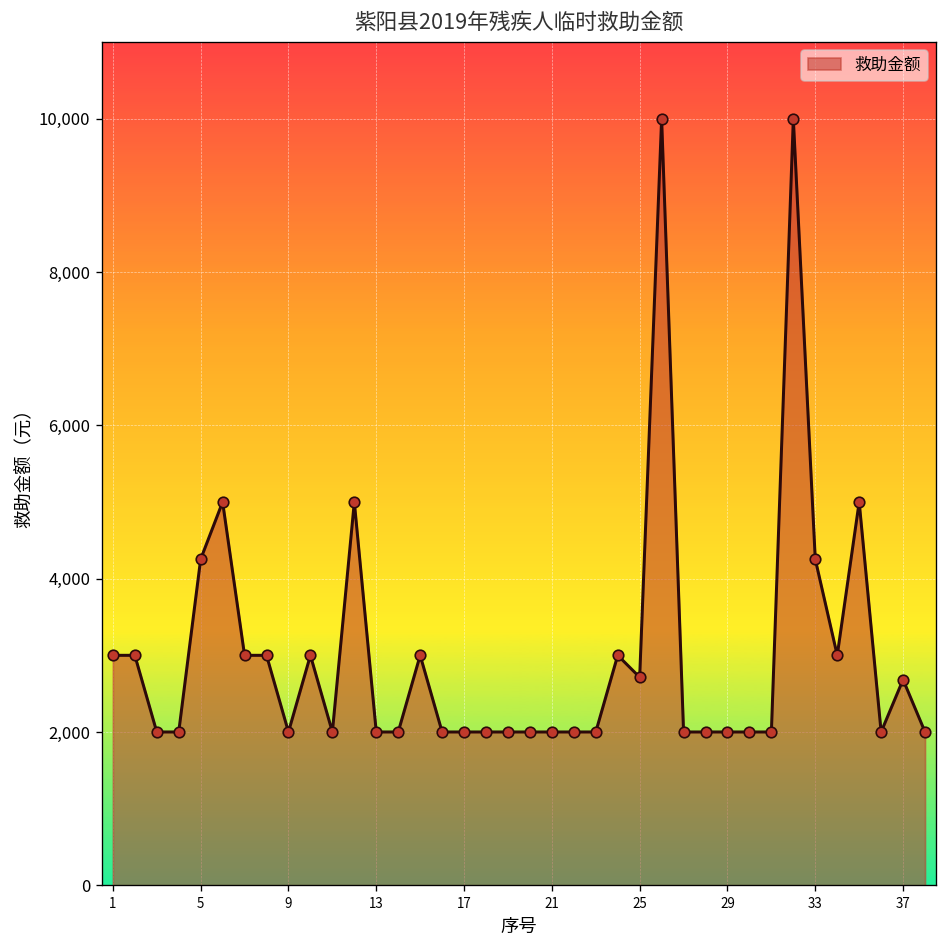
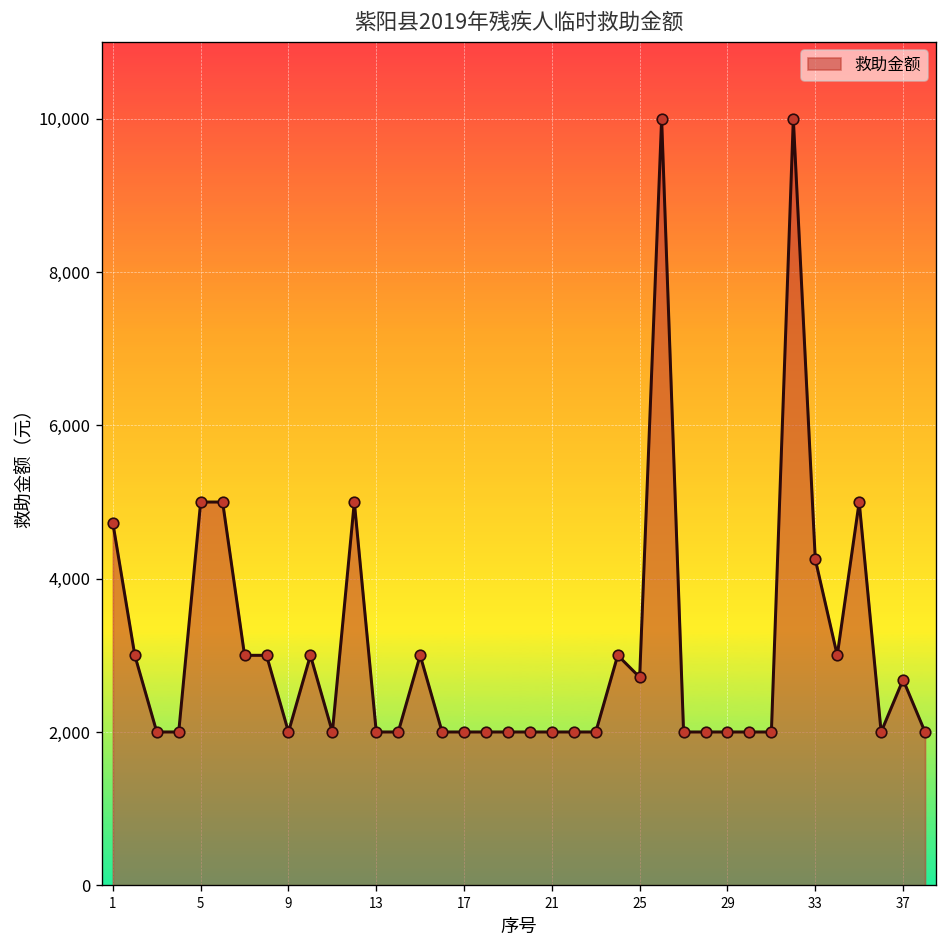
1: 3,000 -> 4,700
5: 4,300 -> 5,000
